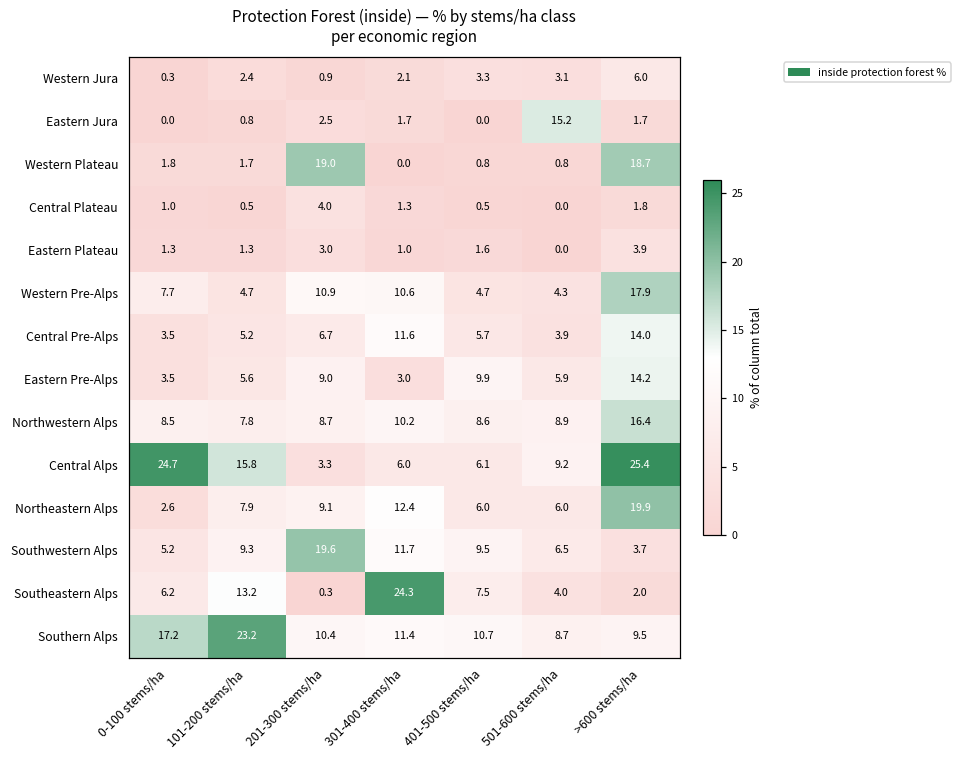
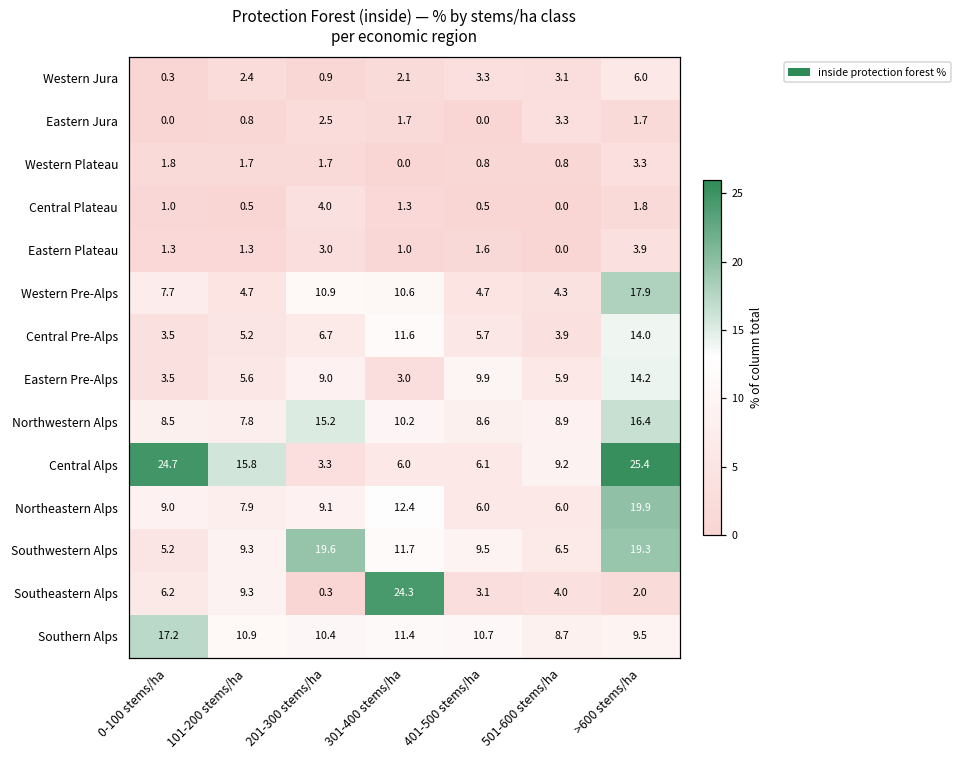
Eastern Jura, 501-600 stems/ha: 15.2 -> 3.3
Western Plateau, 201-300 stems/ha: 19.0 -> 1.7
Western Plateau, >600 stems/ha: 18.7 -> 3.3
Northwestern Alps, 201-300 stems/ha: 8.7 -> 15.2
Northeastern Alps, 0-100 stems/ha: 2.6 -> 9.0
Southwestern Alps, >600 stems/ha: 3.7 -> 19.3
Southeastern Alps, 101-200 stems/ha: 13.2 -> 9.3
Southeastern Alps, 401-500 stems/ha: 7.5 -> 3.1
Southern Alps, 101-200 stems/ha: 23.2 -> 10.9
